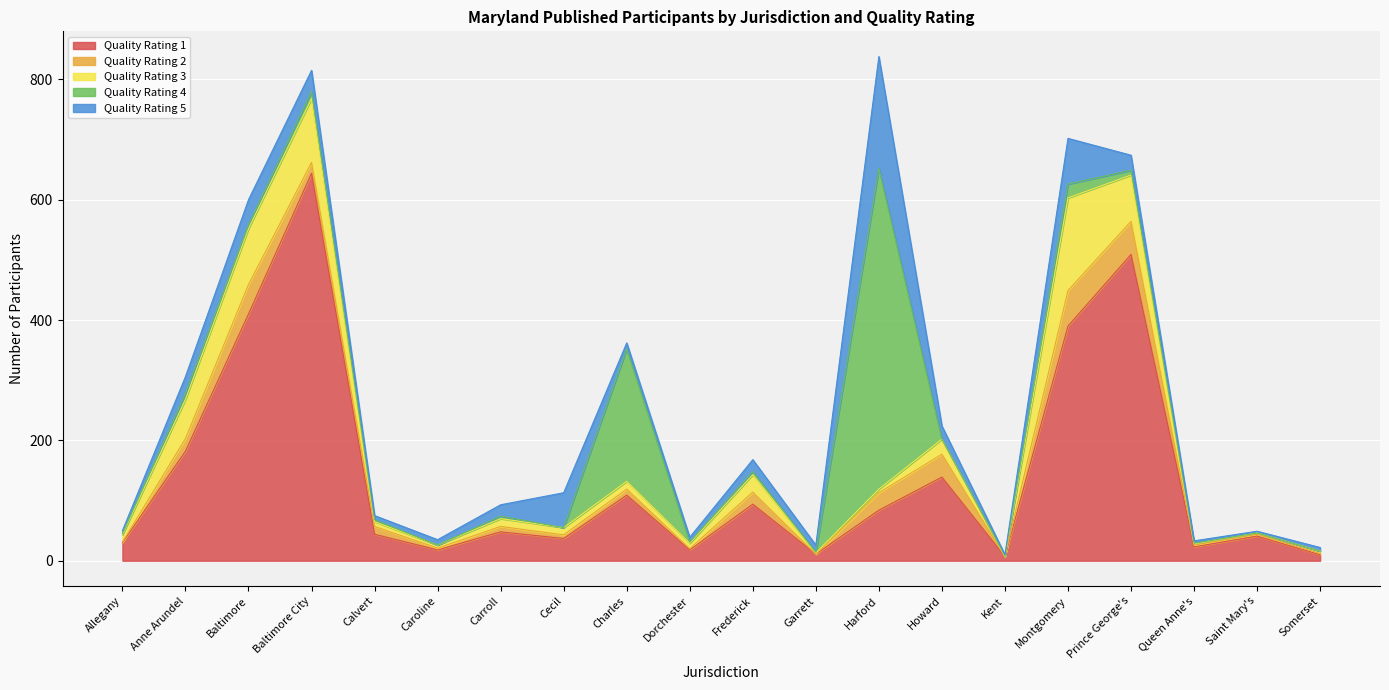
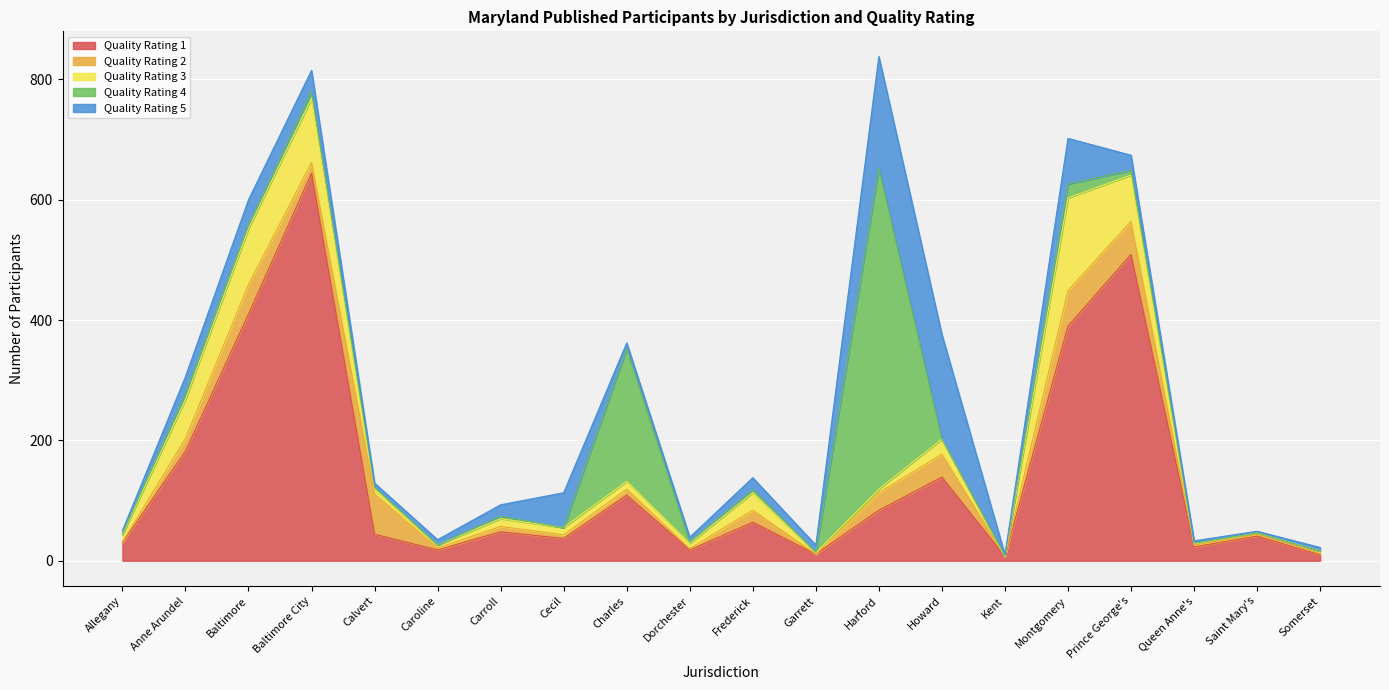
Quality Rating 2, Calvert: 10 -> 70
Quality Rating 1, Frederick: 90 -> 60
Quality Rating 5, Howard: 20 -> 170
